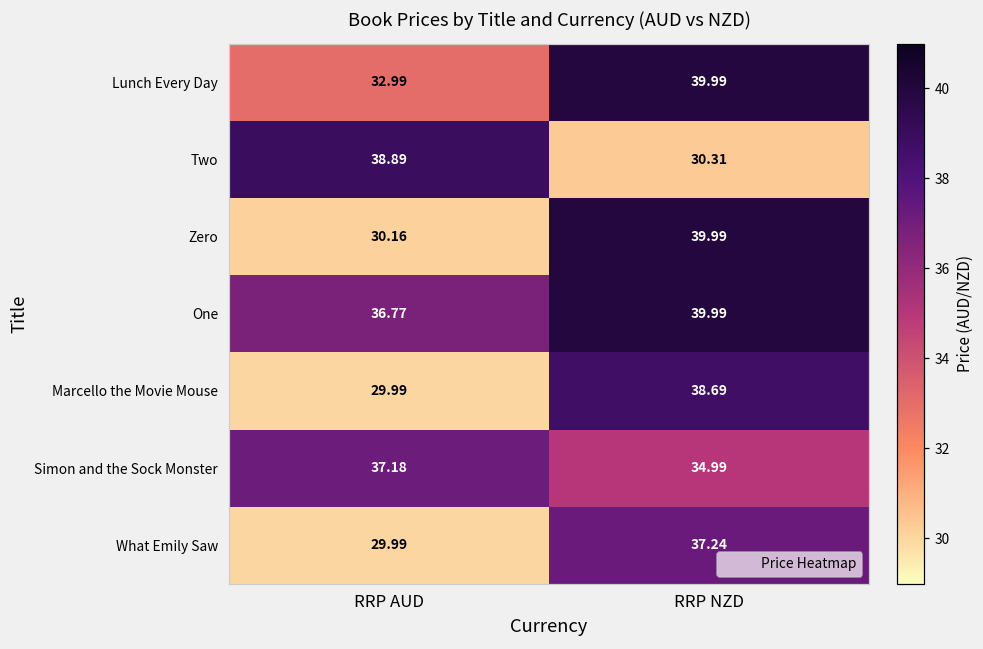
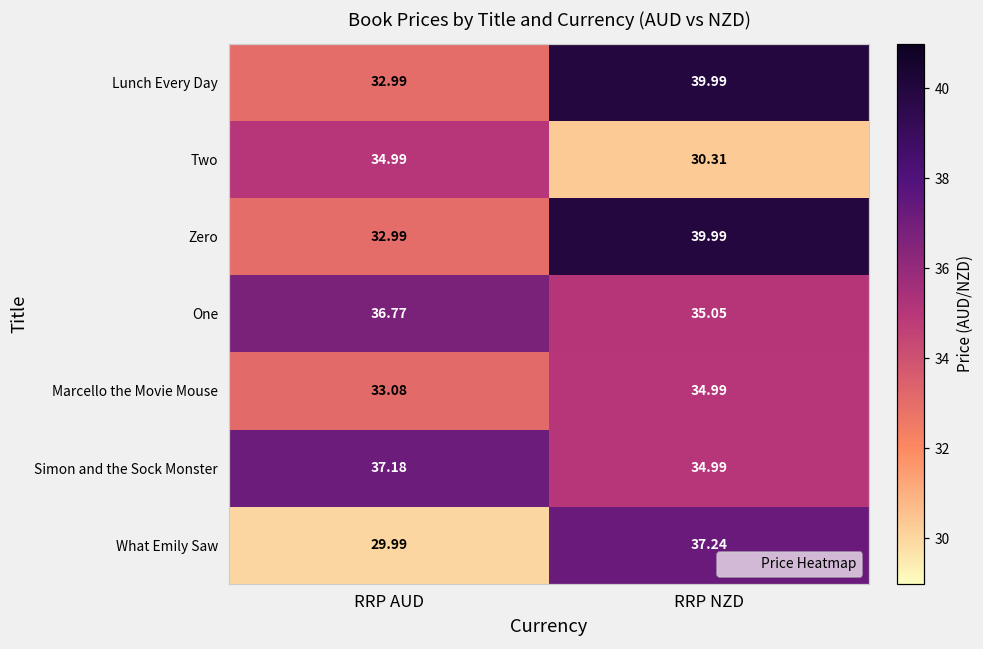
Two, RRP AUD: 38.89 -> 34.99
Zero, RRP AUD: 30.16 -> 32.99
One, RRP NZD: 39.99 -> 35.05
Marcello the Movie Mouse, RRP AUD: 29.99 -> 33.08
Marcello the Movie Mouse, RRP NZD: 38.69 -> 34.99
